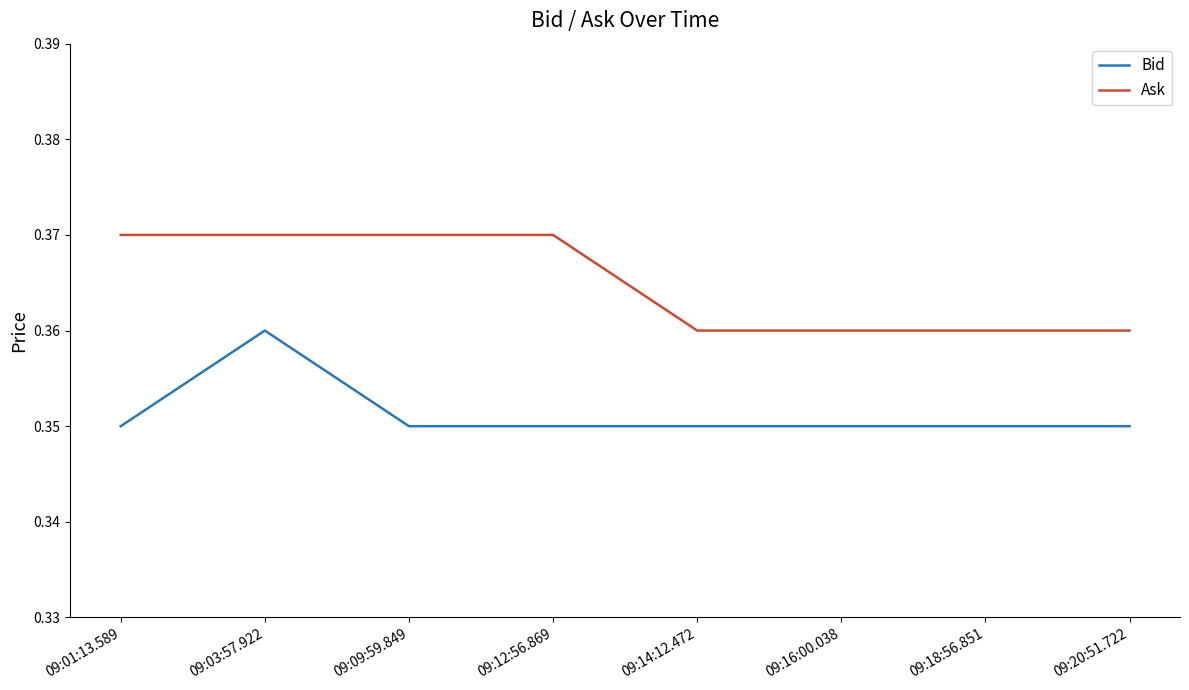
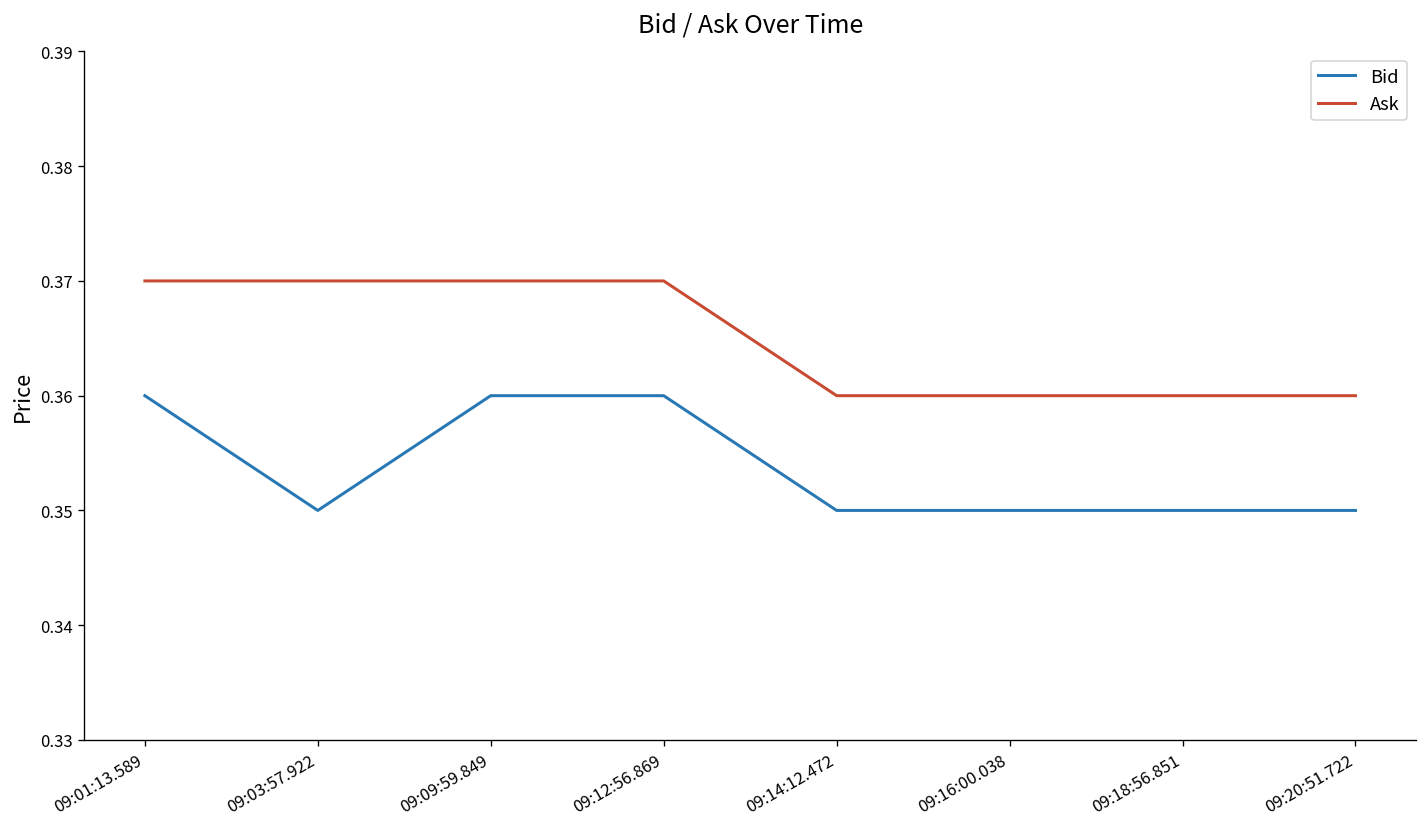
Bid, 09:01:13.589: 0.35 -> 0.36
Bid, 09:03:57.922: 0.36 -> 0.35
Bid, 09:09:59.849: 0.35 -> 0.36
Bid, 09:12:56.869: 0.35 -> 0.36
